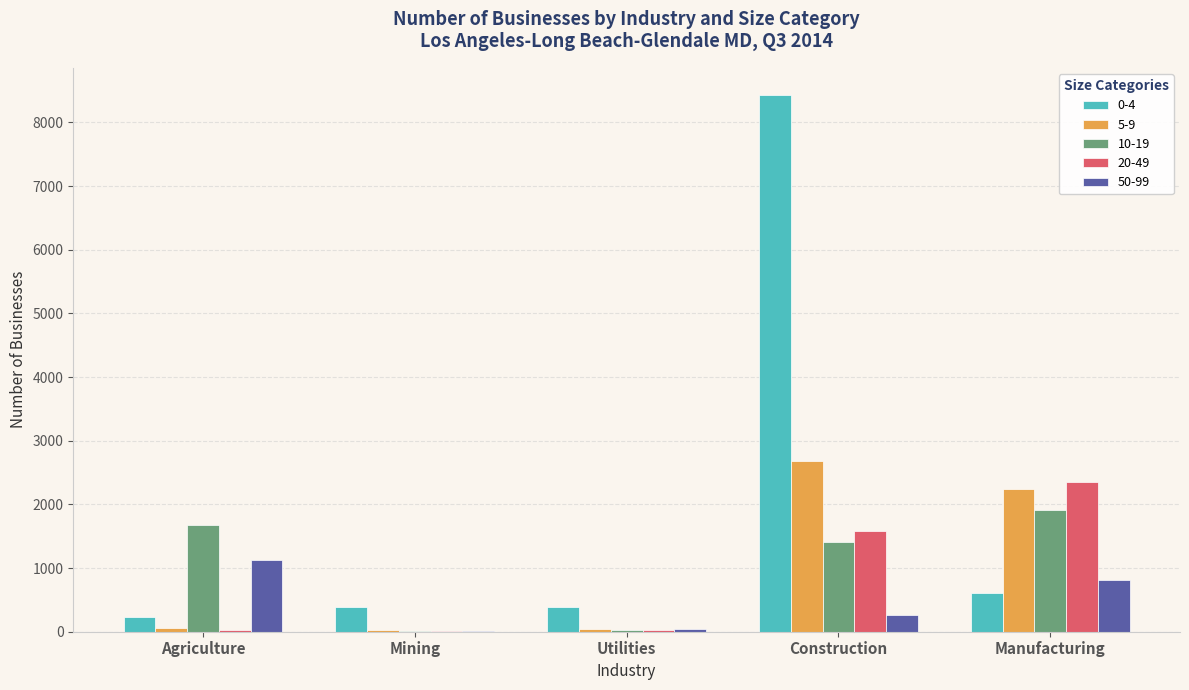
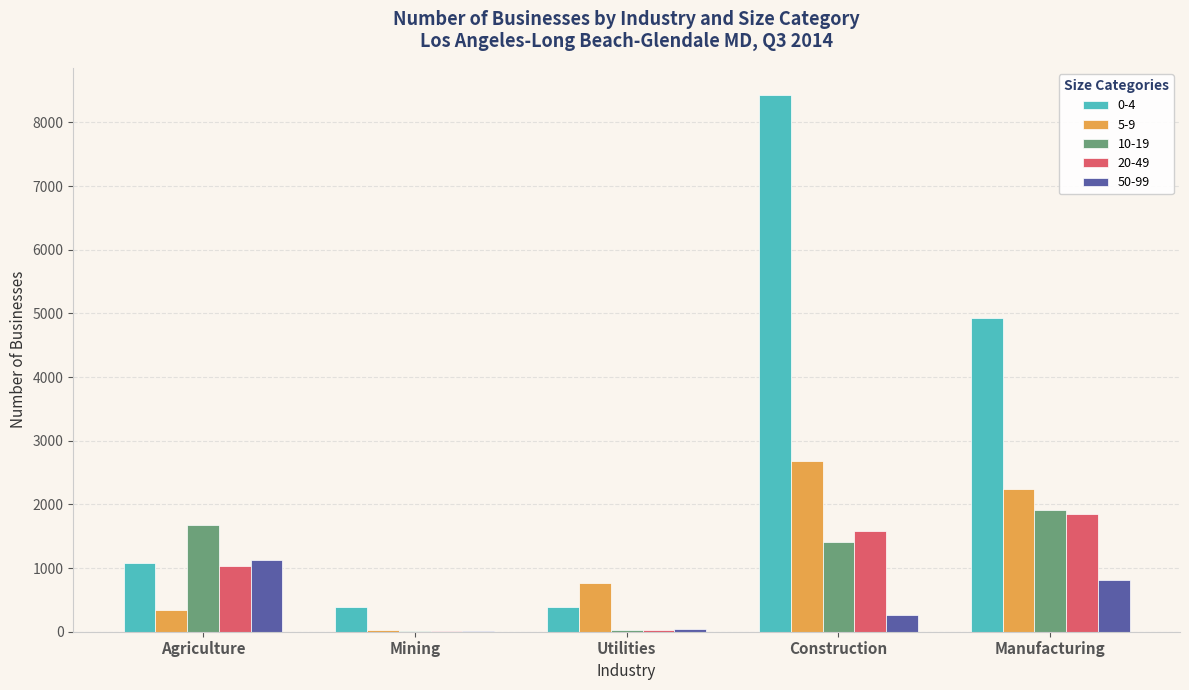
0-4, Agriculture: 200 -> 1100
5-9, Agriculture: 100 -> 300
20-49, Agriculture: 0 -> 1000
5-9, Utilities: 0 -> 800
0-4, Manufacturing: 600 -> 4900
20-49, Manufacturing: 2400 -> 1900
